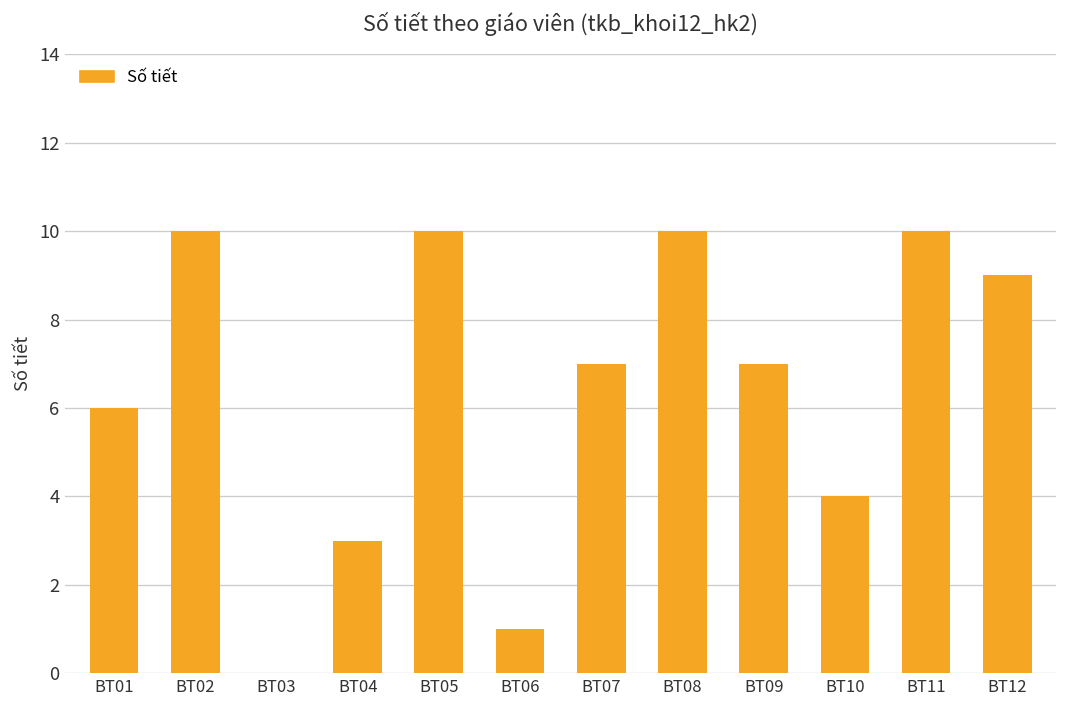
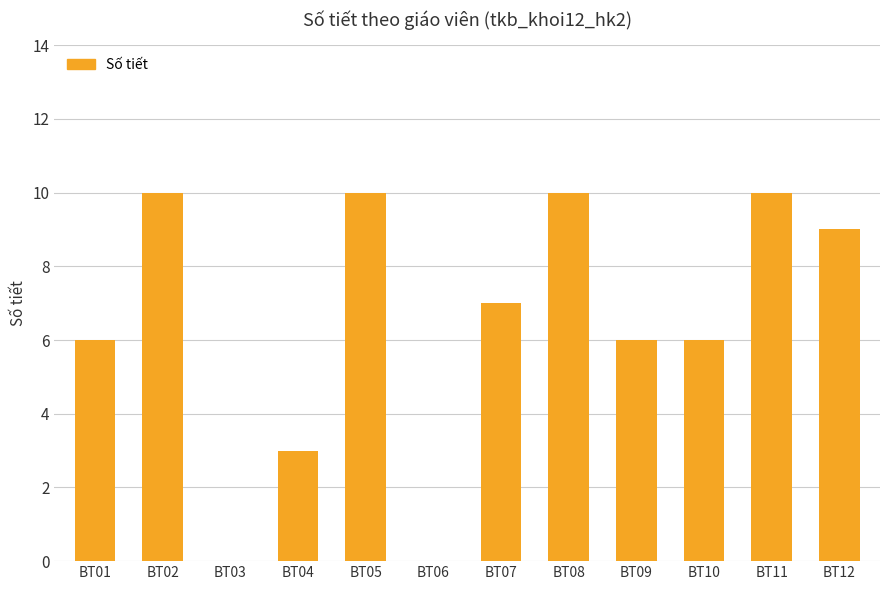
BT06: 1 -> 0
BT09: 7 -> 6
BT10: 4 -> 6
